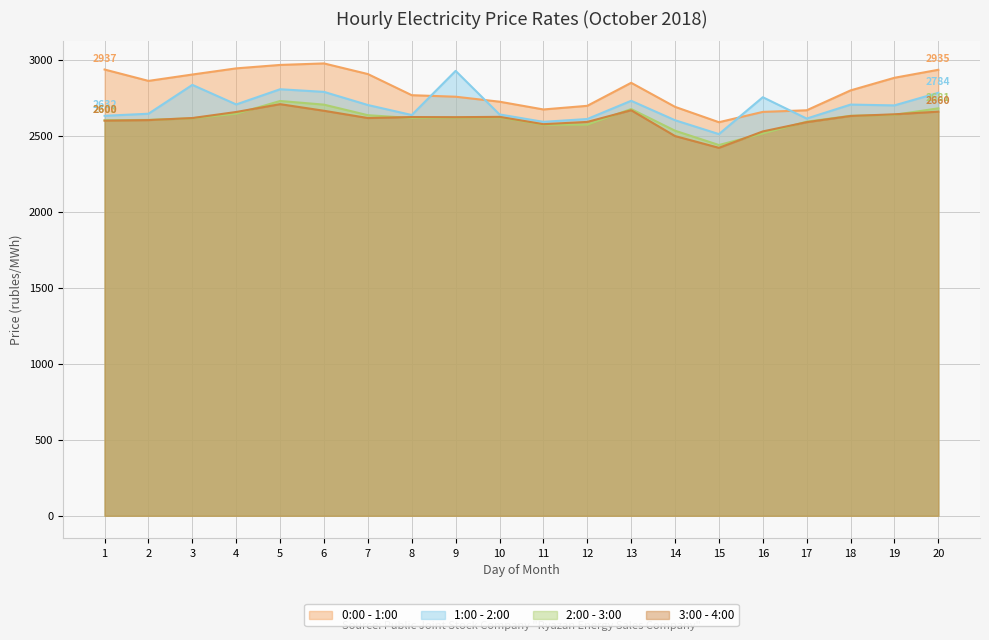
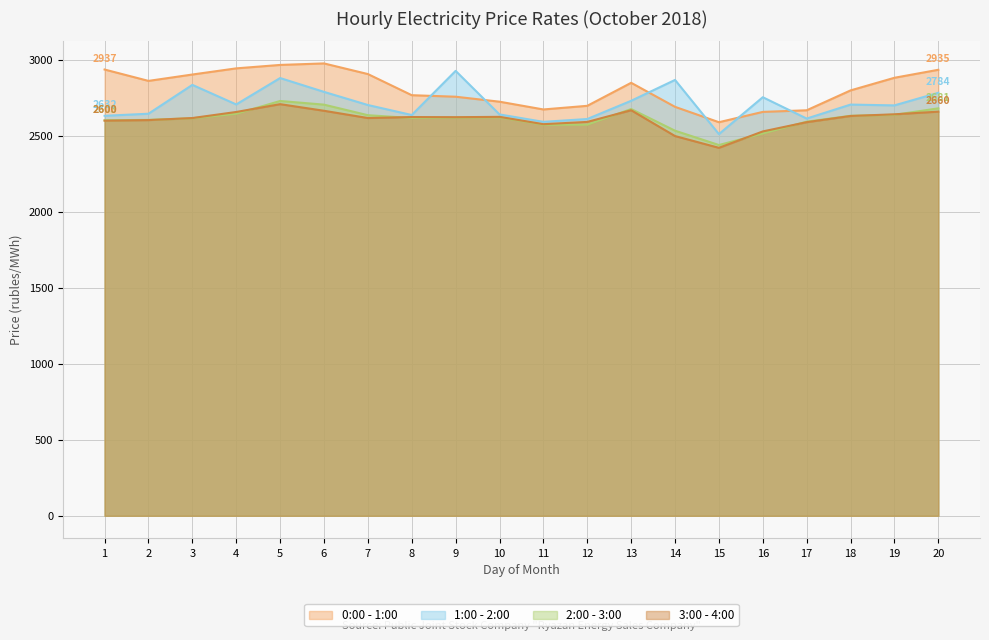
1:00 - 2:00, 5: 2810 -> 2880
1:00 - 2:00, 14: 2600 -> 2870
